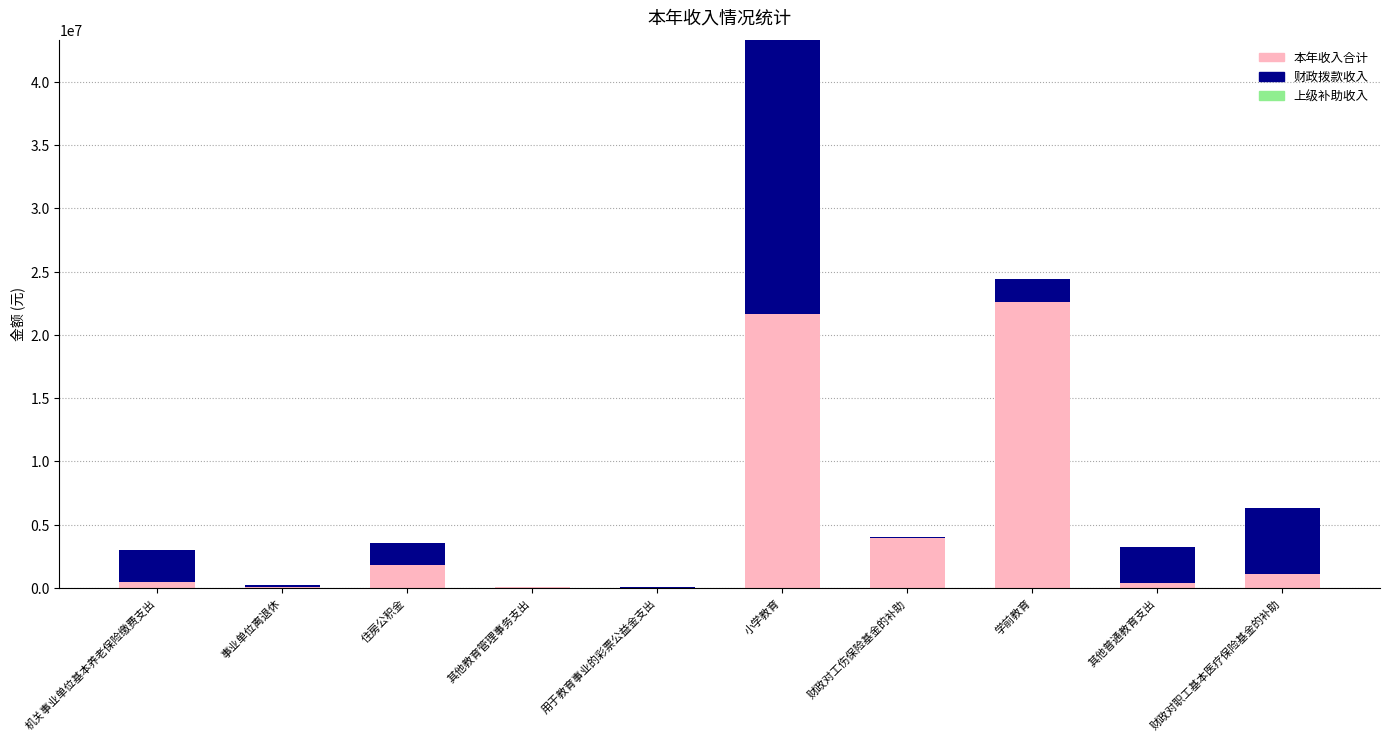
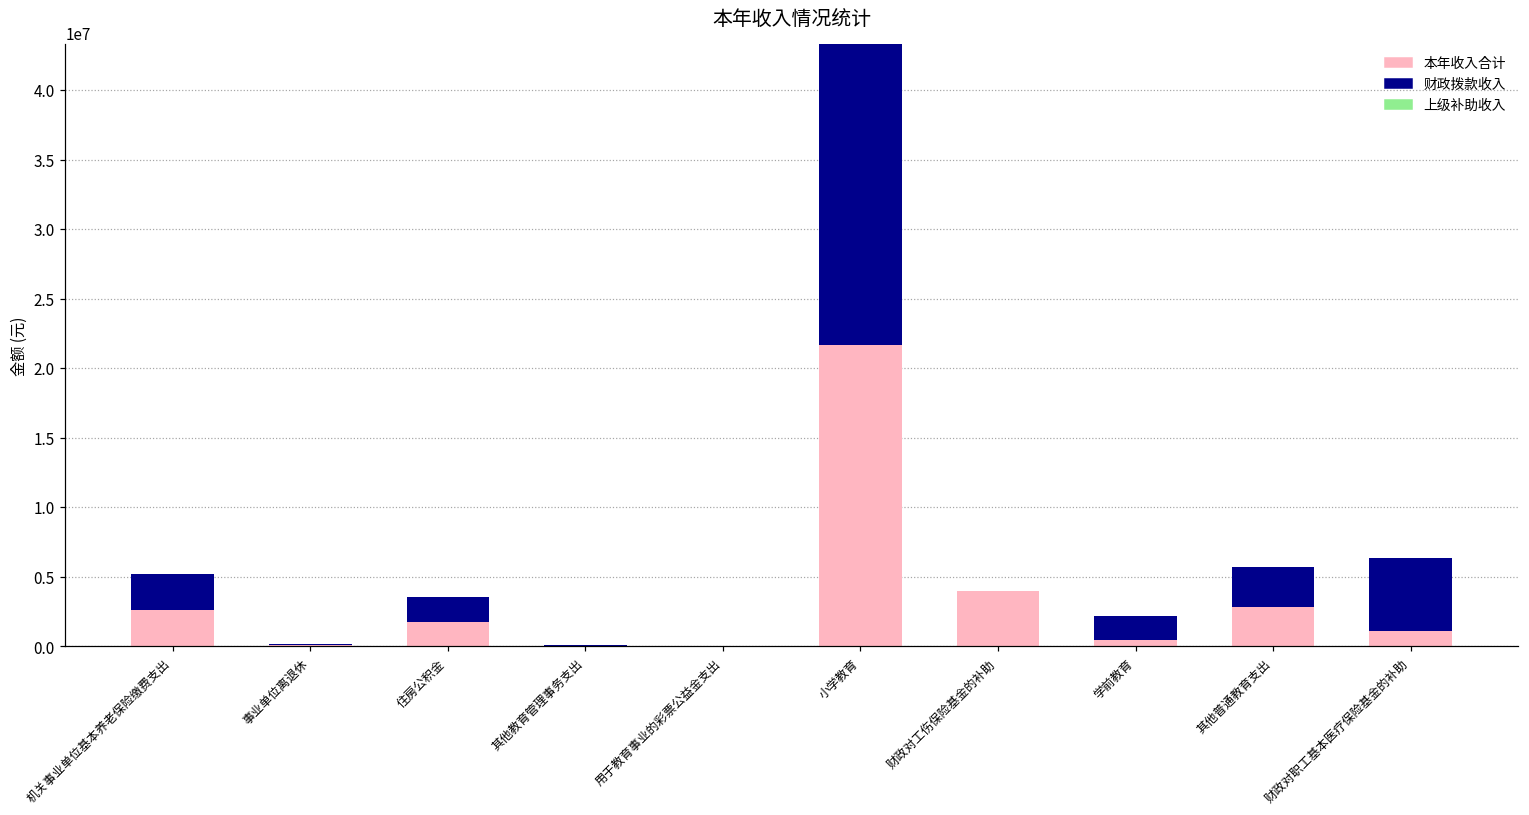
本年收入合计, 机关事业单位基本养老保险缴费支出: 400000 -> 2600000
本年收入合计, 学前教育: 22600000 -> 400000
本年收入合计, 其他普通教育支出: 400000 -> 2800000
